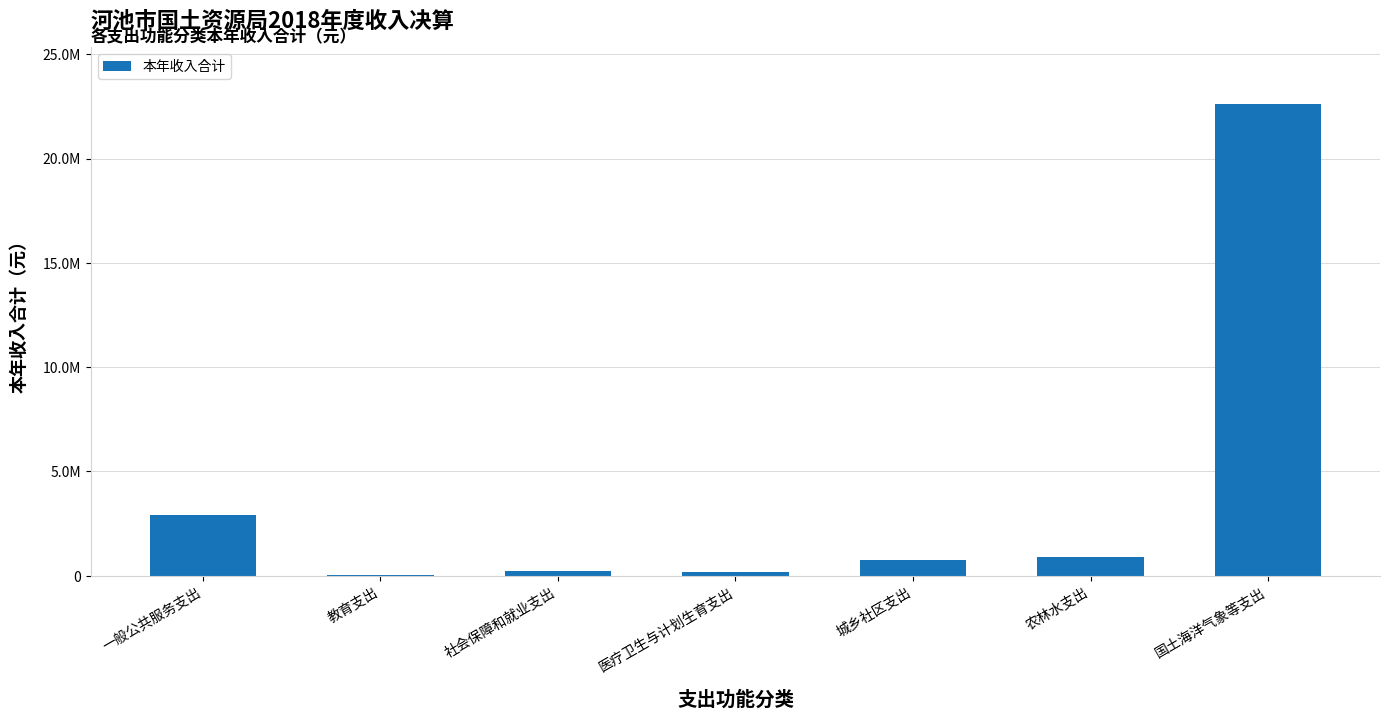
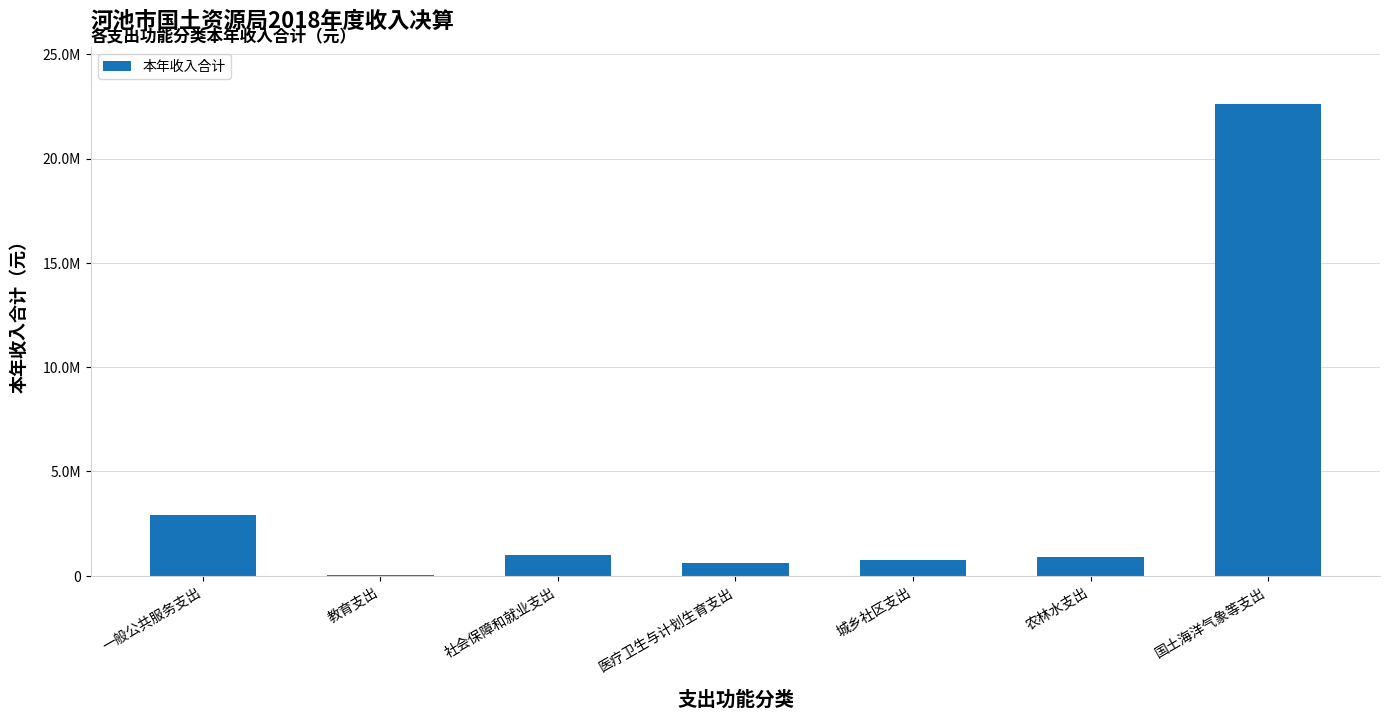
社会保障和就业支出: 200000 -> 1000000
医疗卫生与计划生育支出: 200000 -> 600000
